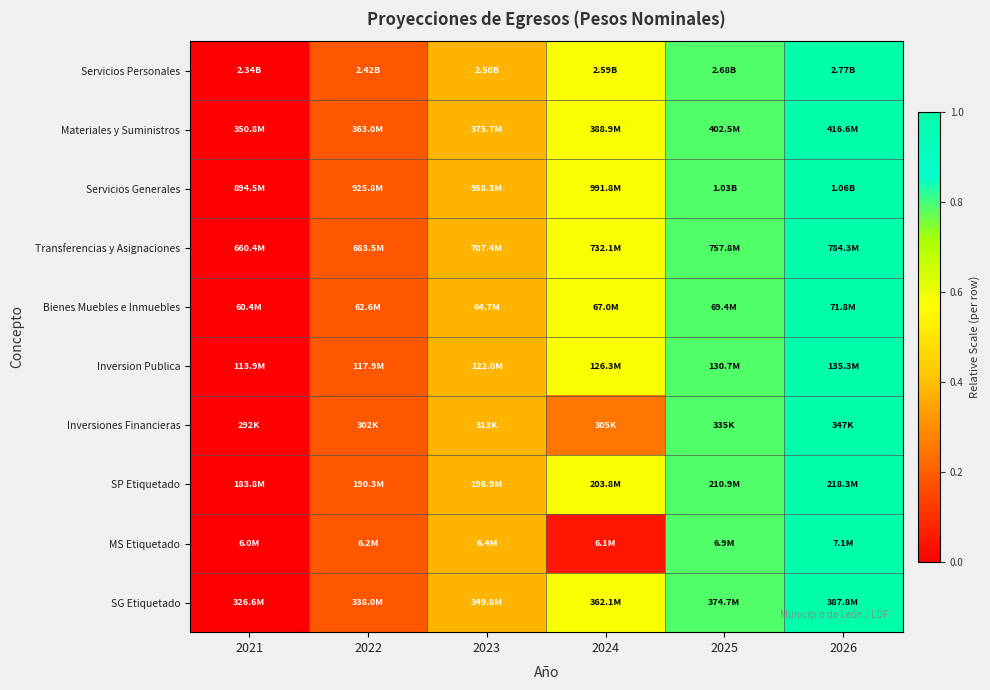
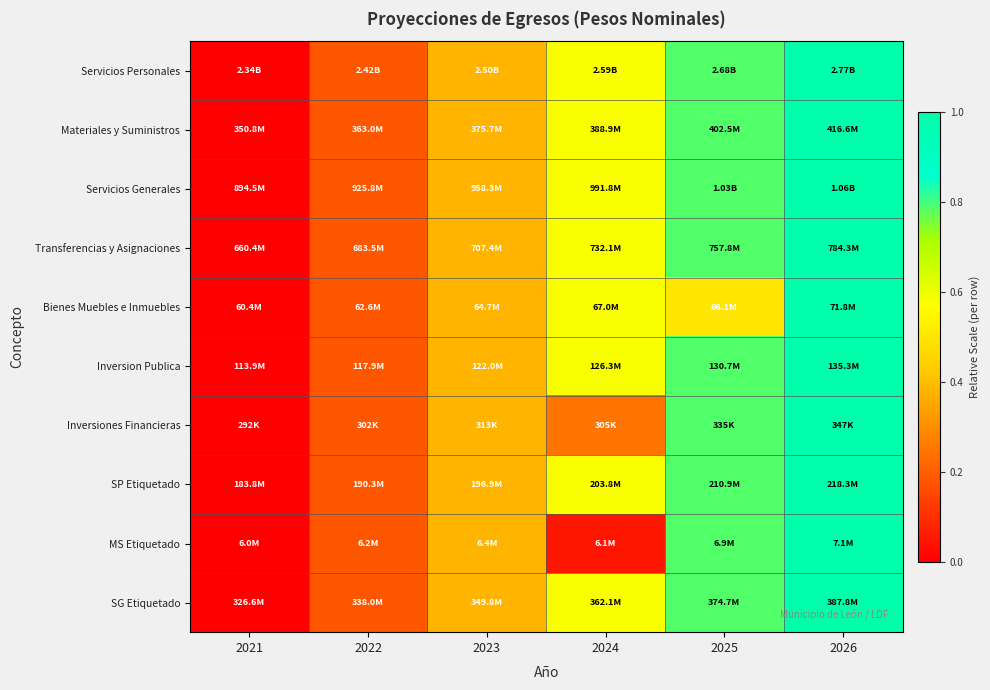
Bienes Muebles e Inmuebles, 2025: 69.4M -> 66.1M
